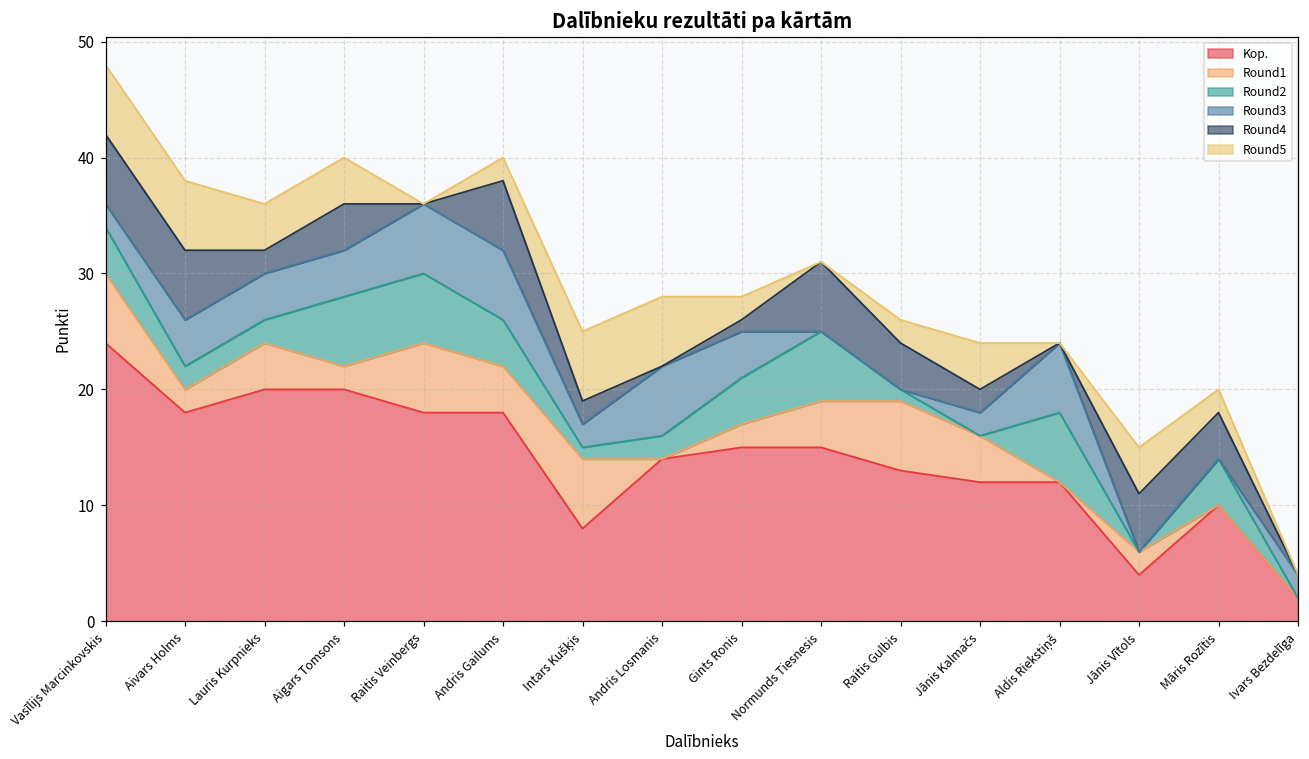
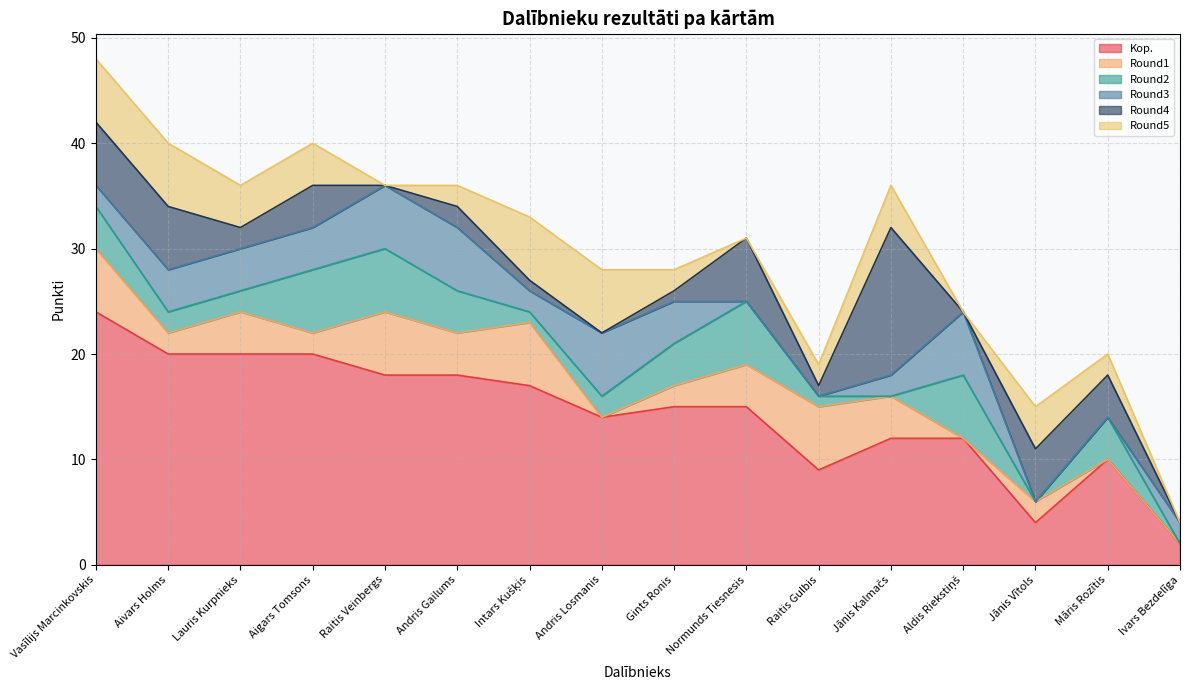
Kop., Aivars Holms: 18 -> 20
Round4, Andris Gailums: 6 -> 2
Kop., Intars Kušķis: 8 -> 17
Round4, Intars Kušķis: 2 -> 1
Kop., Raitis Gulbis: 13 -> 9
Round4, Raitis Gulbis: 4 -> 1
Round4, Jānis Kalmačs: 2 -> 14
